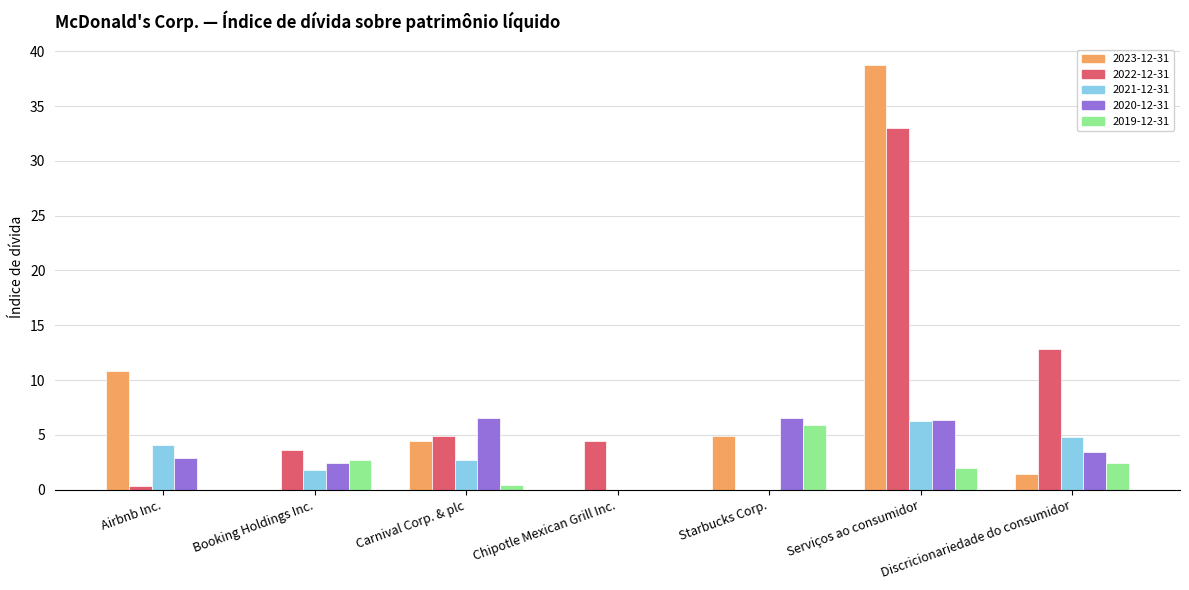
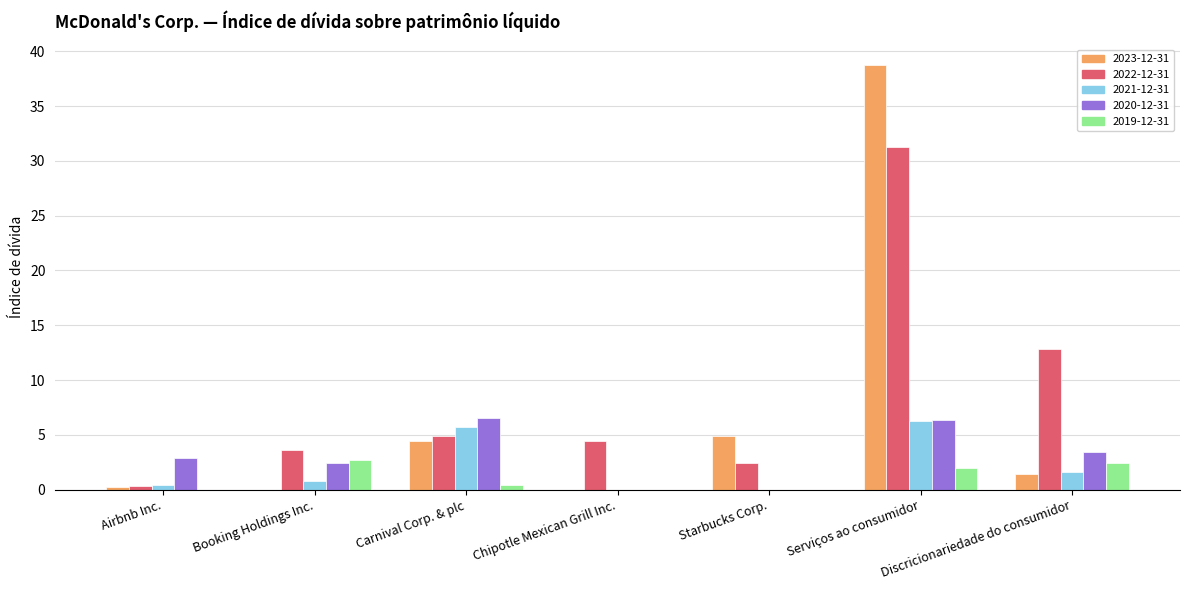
2023-12-31, Airbnb Inc.: 10.9 -> 0.2
2021-12-31, Airbnb Inc.: 4.0 -> 0.4
2021-12-31, Booking Holdings Inc.: 1.8 -> 0.8
2021-12-31, Carnival Corp. & plc: 2.7 -> 5.7
2022-12-31, Starbucks Corp.: 0.0 -> 2.4
2020-12-31, Starbucks Corp.: 6.5 -> 0.0
2019-12-31, Starbucks Corp.: 5.9 -> 0.0
2022-12-31, Serviços ao consumidor: 33.0 -> 31.2
2021-12-31, Discricionariedade do consumidor: 4.8 -> 1.6
